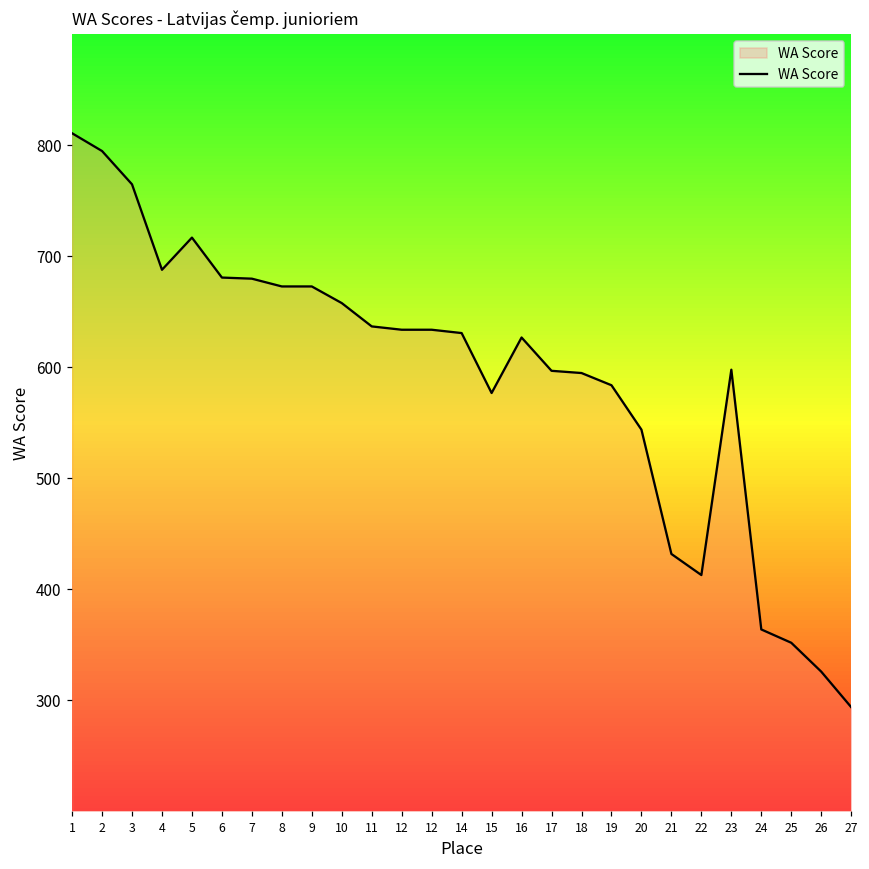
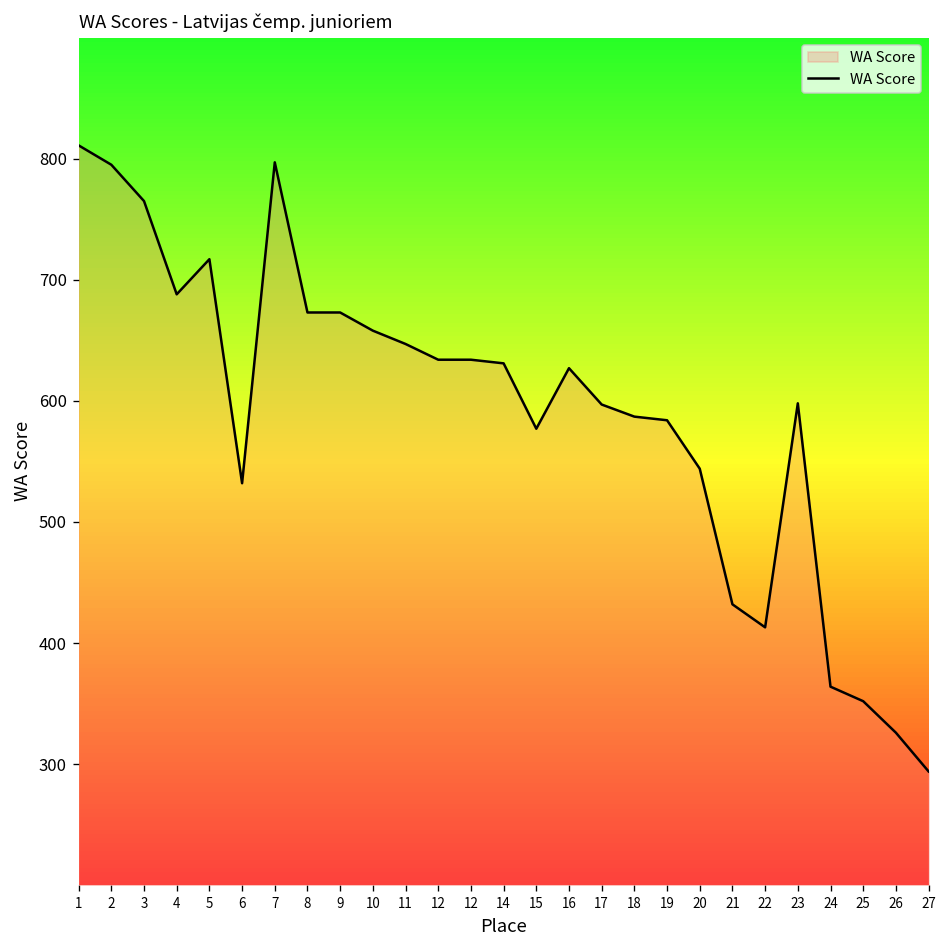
6: 681 -> 532
7: 680 -> 797
11: 637 -> 647
18: 595 -> 587
